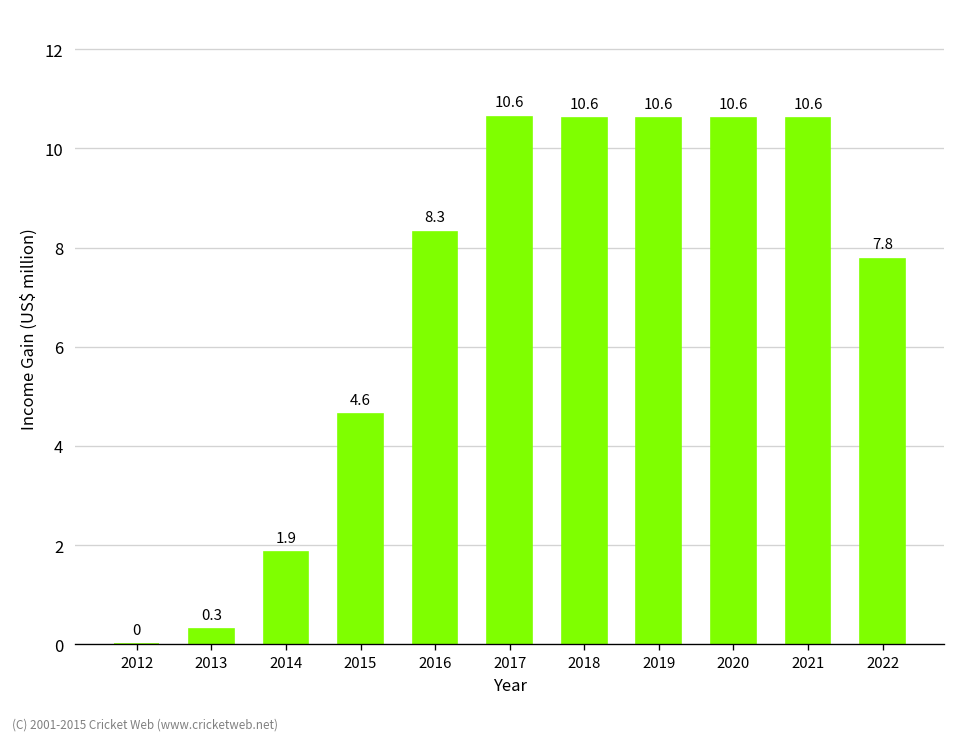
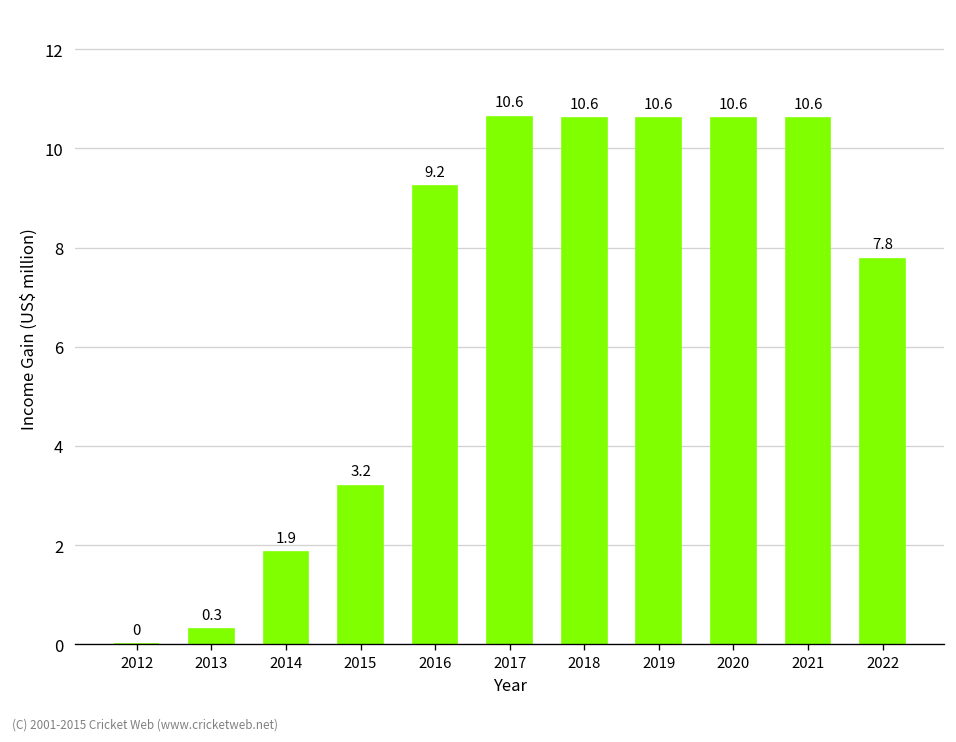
2015: 4.6 -> 3.2
2016: 8.3 -> 9.2
